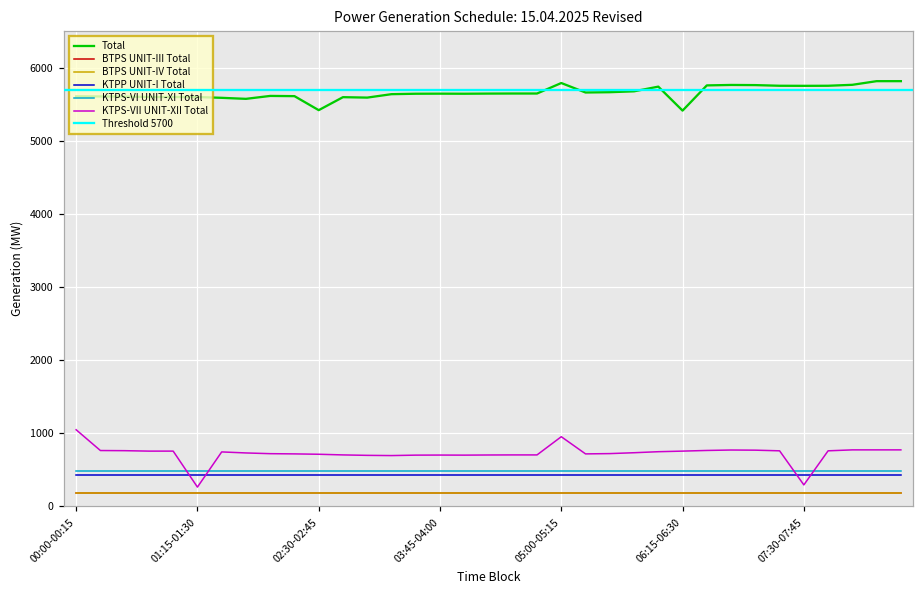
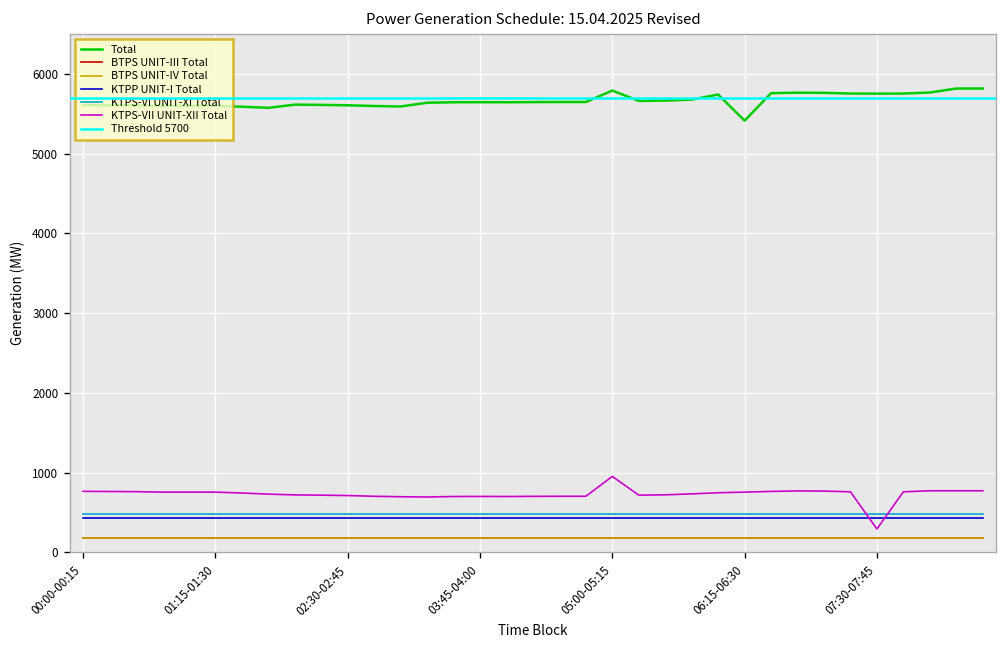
KTPS-VII UNIT-XII Total, 00:00-00:15: 1000 -> 800
KTPS-VII UNIT-XII Total, 01:15-01:30: 300 -> 800
Total, 02:30-02:45: 5400 -> 5600
